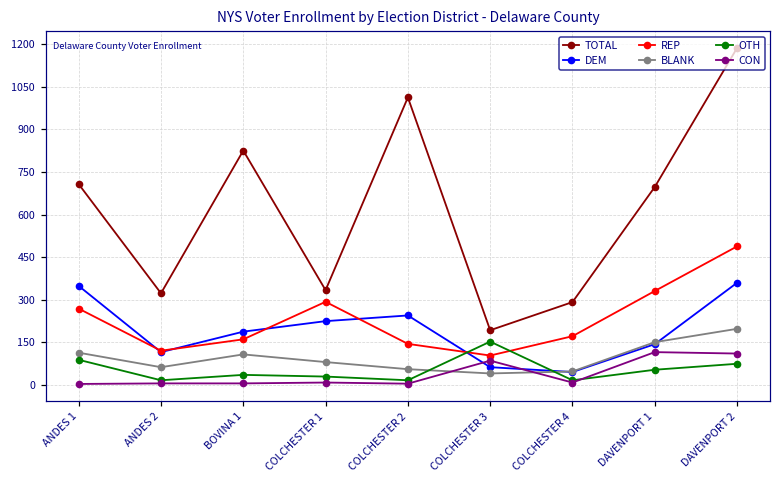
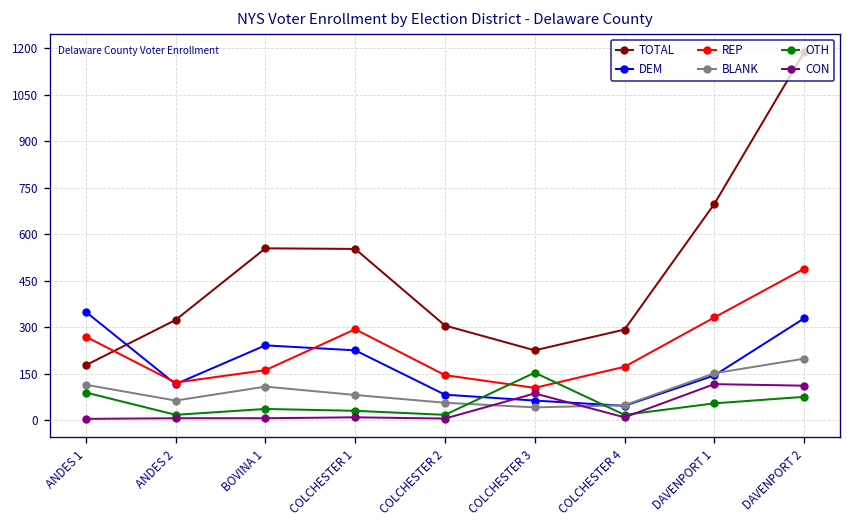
TOTAL, ANDES 1: 710 -> 180
TOTAL, BOVINA 1: 830 -> 550
DEM, BOVINA 1: 190 -> 240
TOTAL, COLCHESTER 1: 330 -> 550
TOTAL, COLCHESTER 2: 1010 -> 310
DEM, COLCHESTER 2: 250 -> 80
TOTAL, COLCHESTER 3: 190 -> 230
DEM, DAVENPORT 2: 360 -> 330
